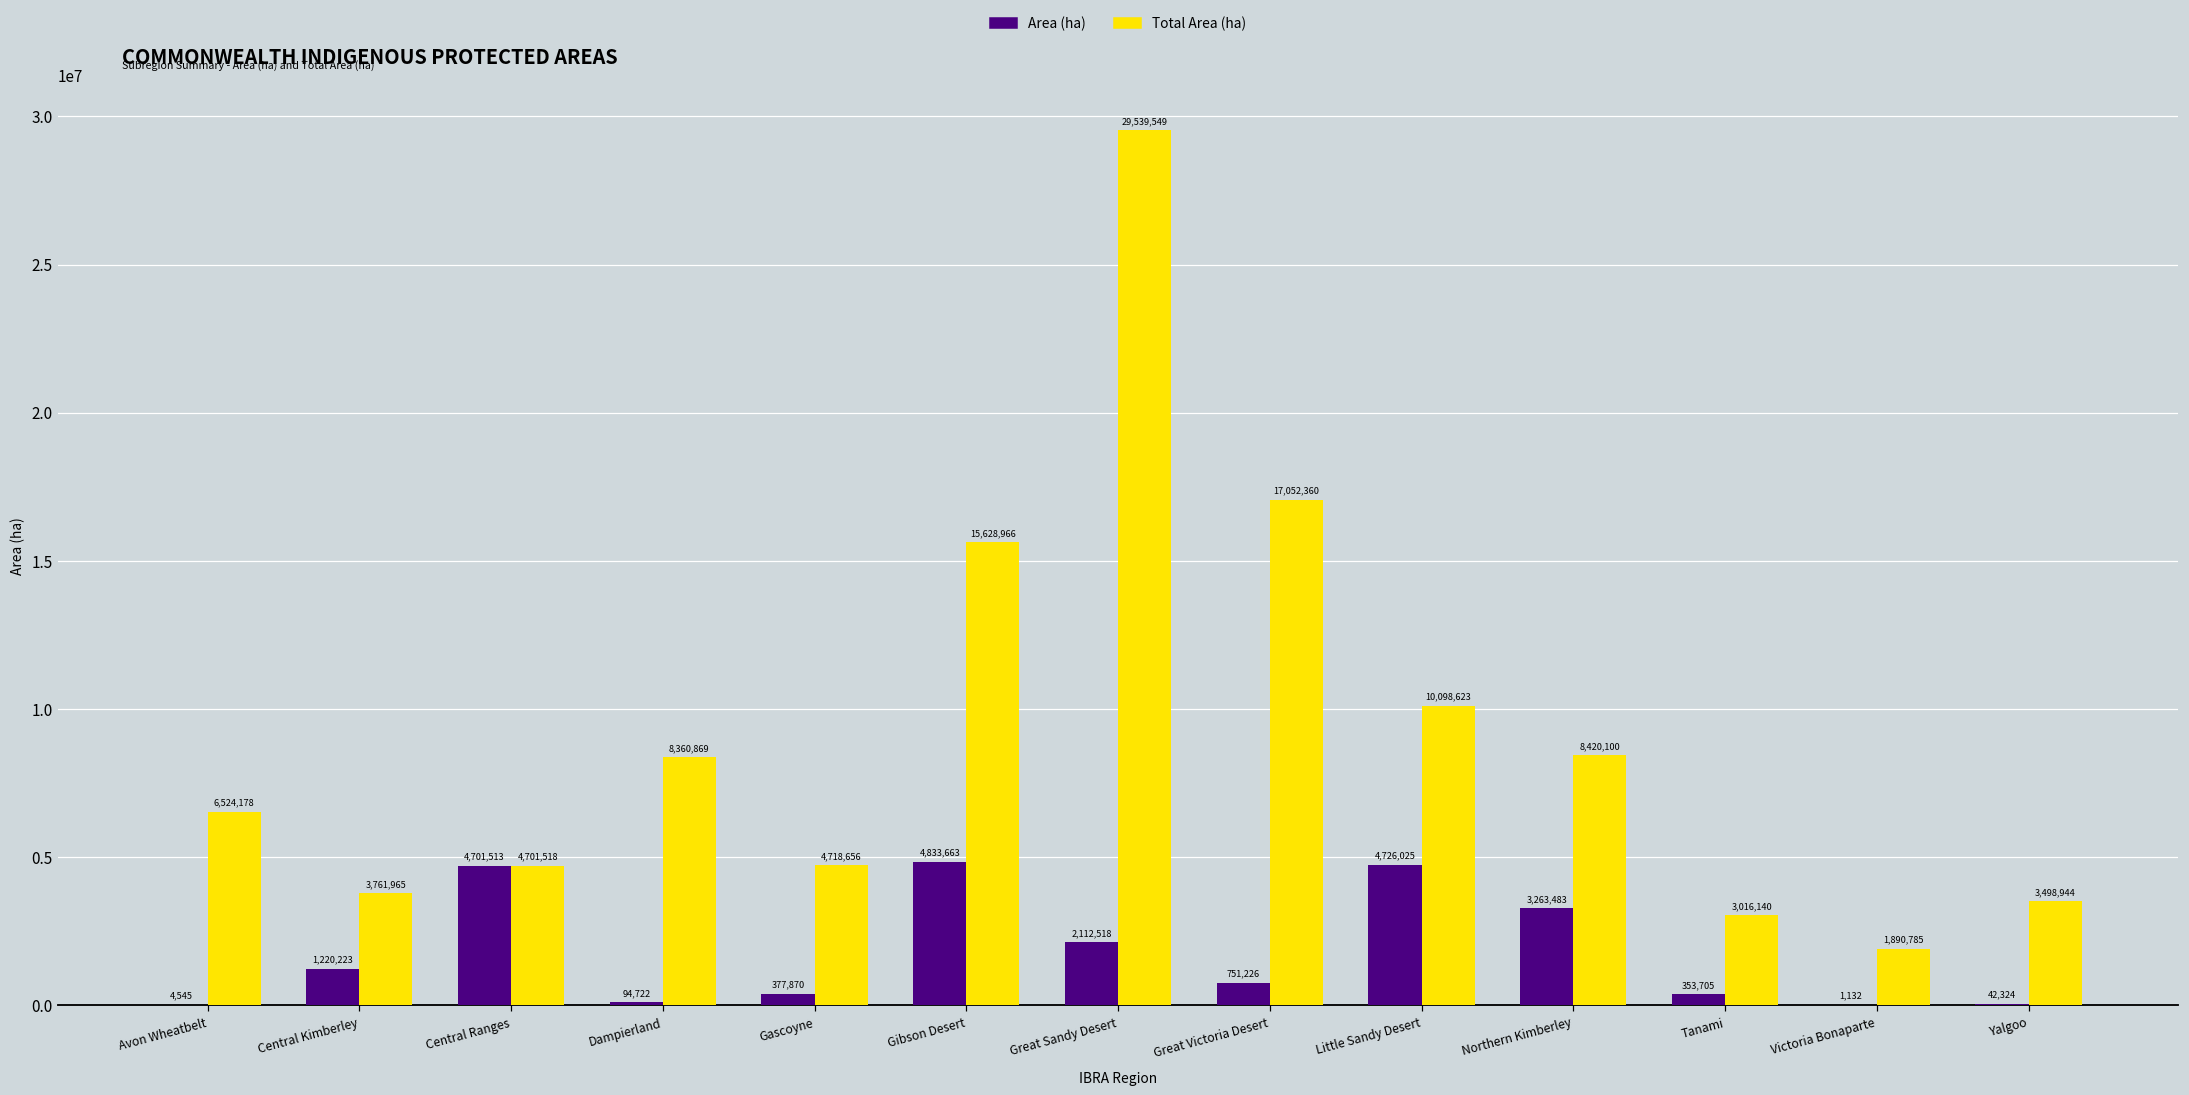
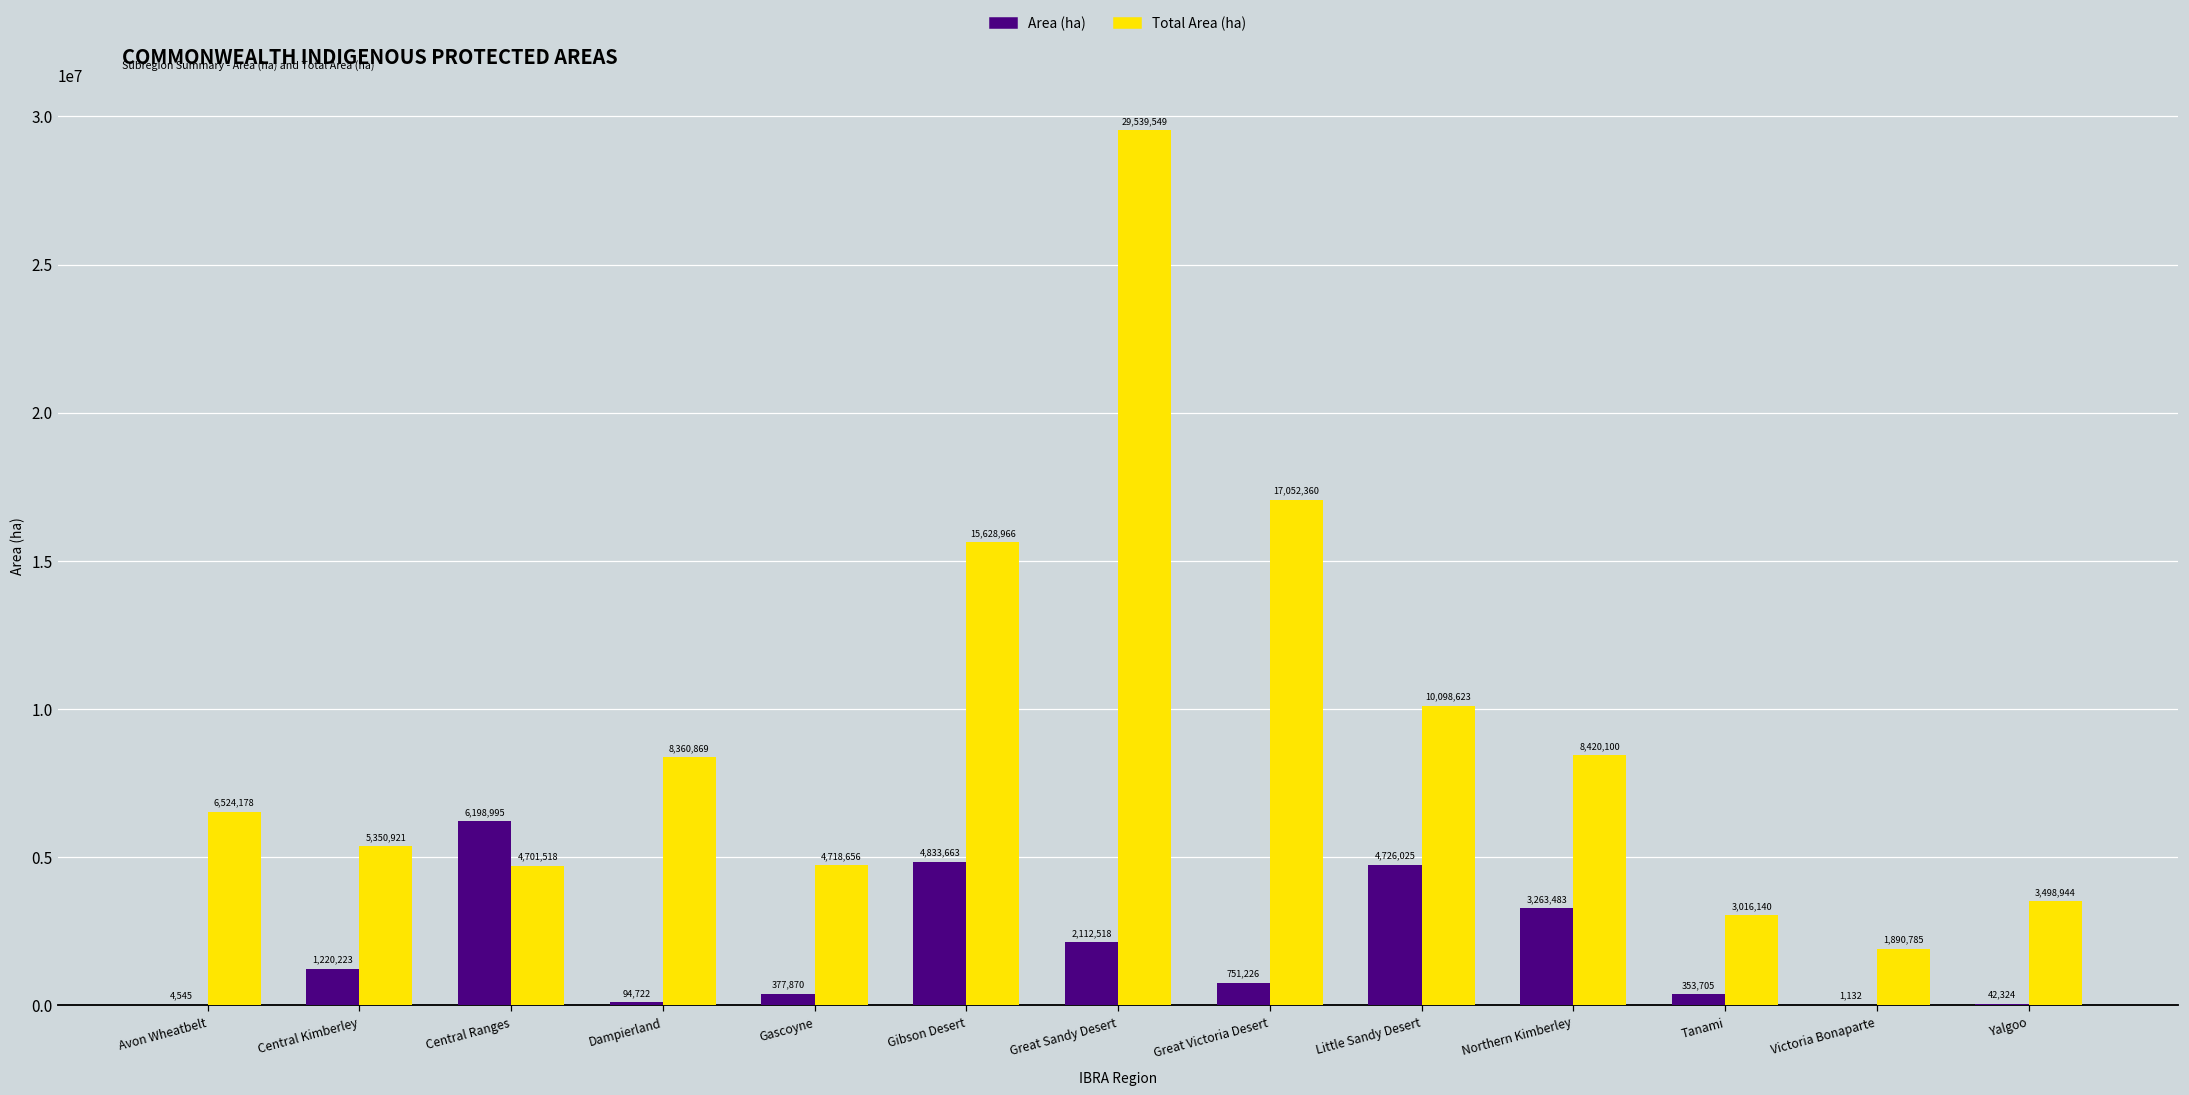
Total Area (ha), Central Kimberley: 3,761,965 -> 5,350,921
Area (ha), Central Ranges: 4,701,513 -> 6,198,995
